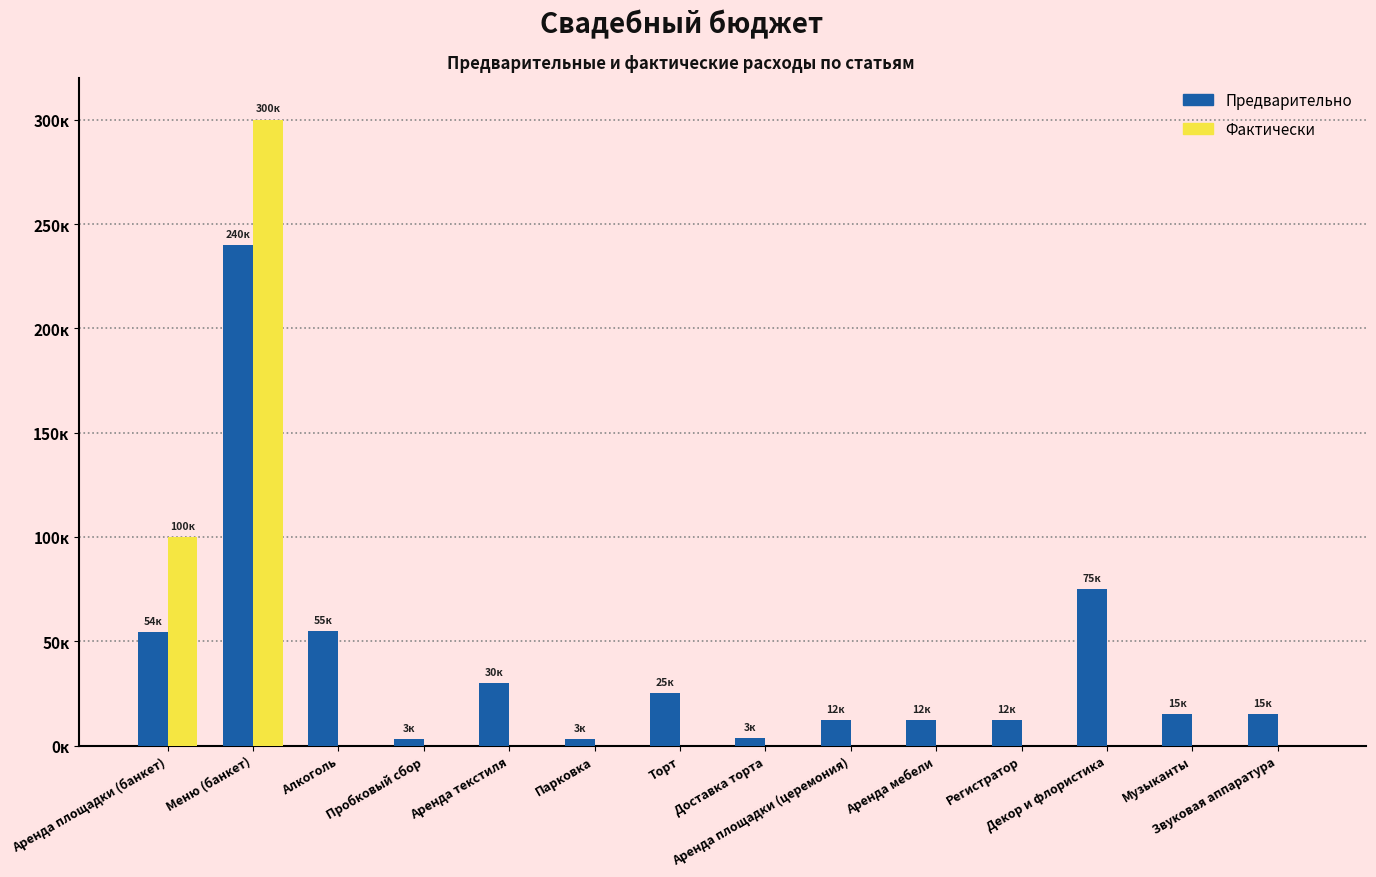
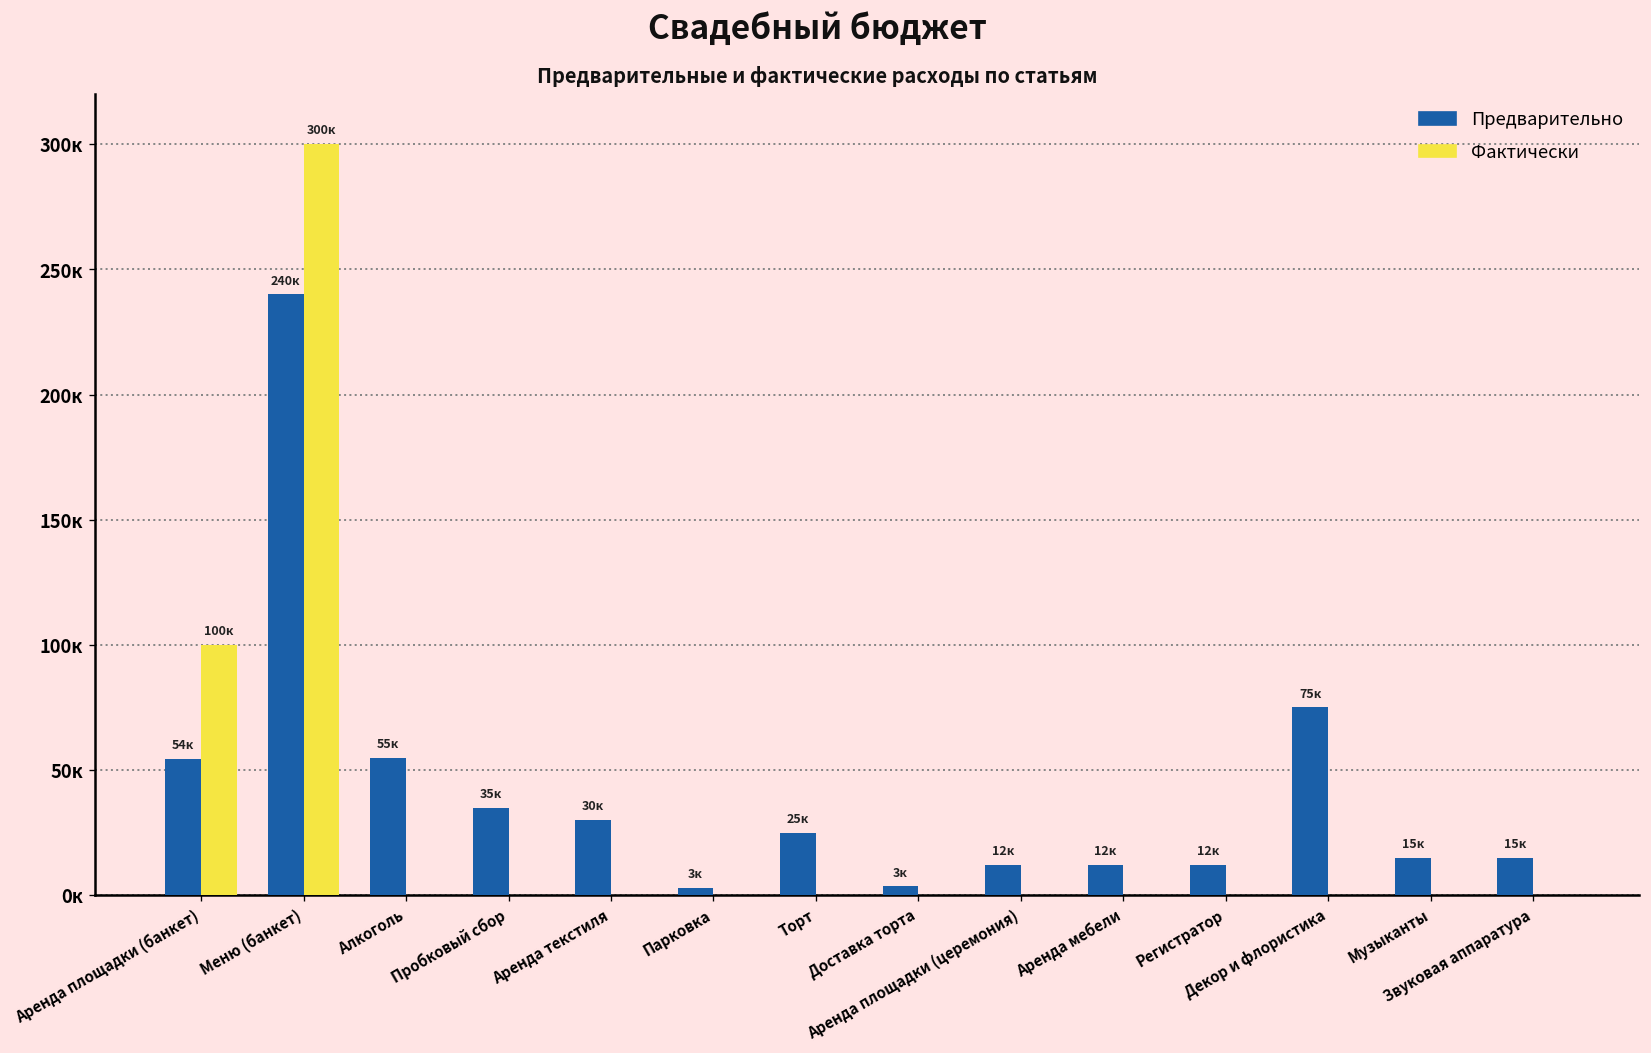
Предварительно, Пробковый сбор: 3к -> 35к
